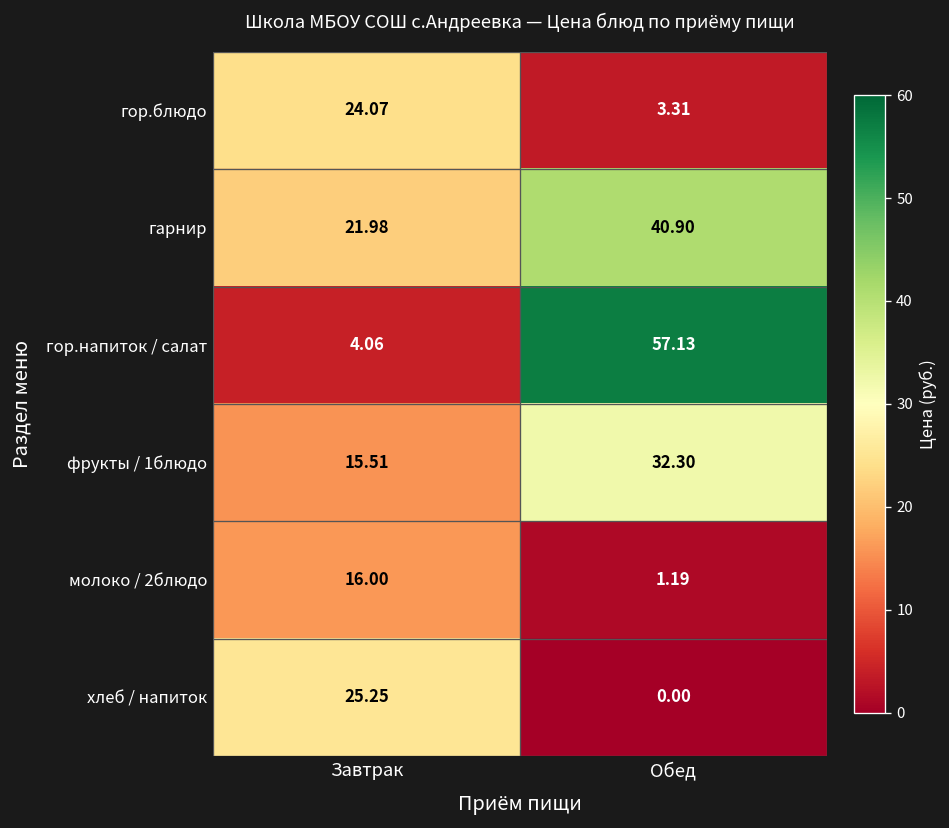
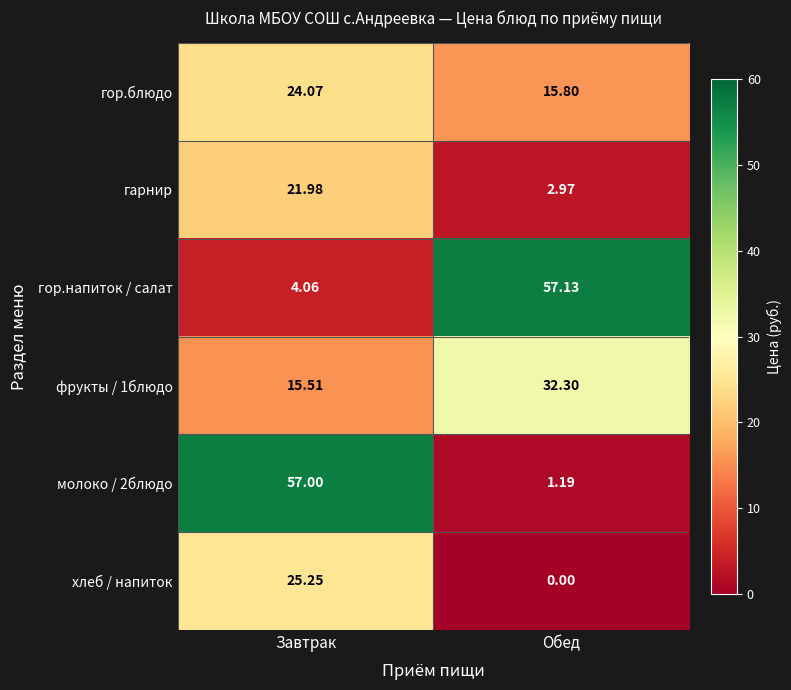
гор.блюдо, Обед: 3.31 -> 15.80
гарнир, Обед: 40.90 -> 2.97
молоко / 2блюдо, Завтрак: 16.00 -> 57.00
